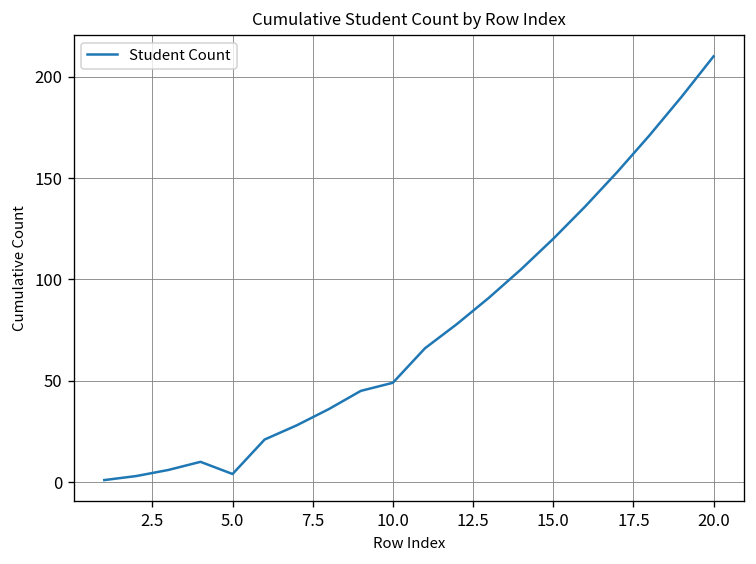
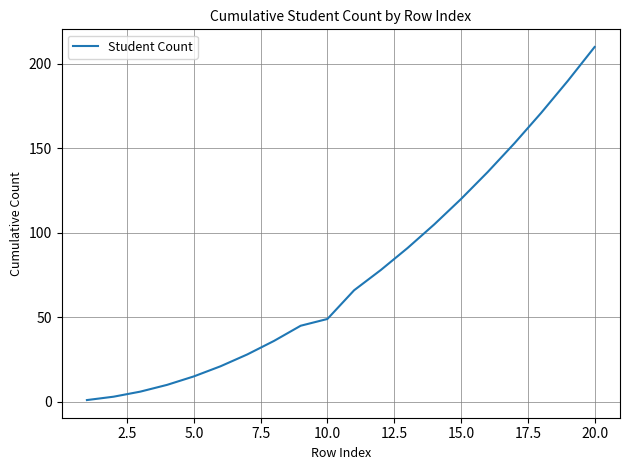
5.0: 4 -> 15
